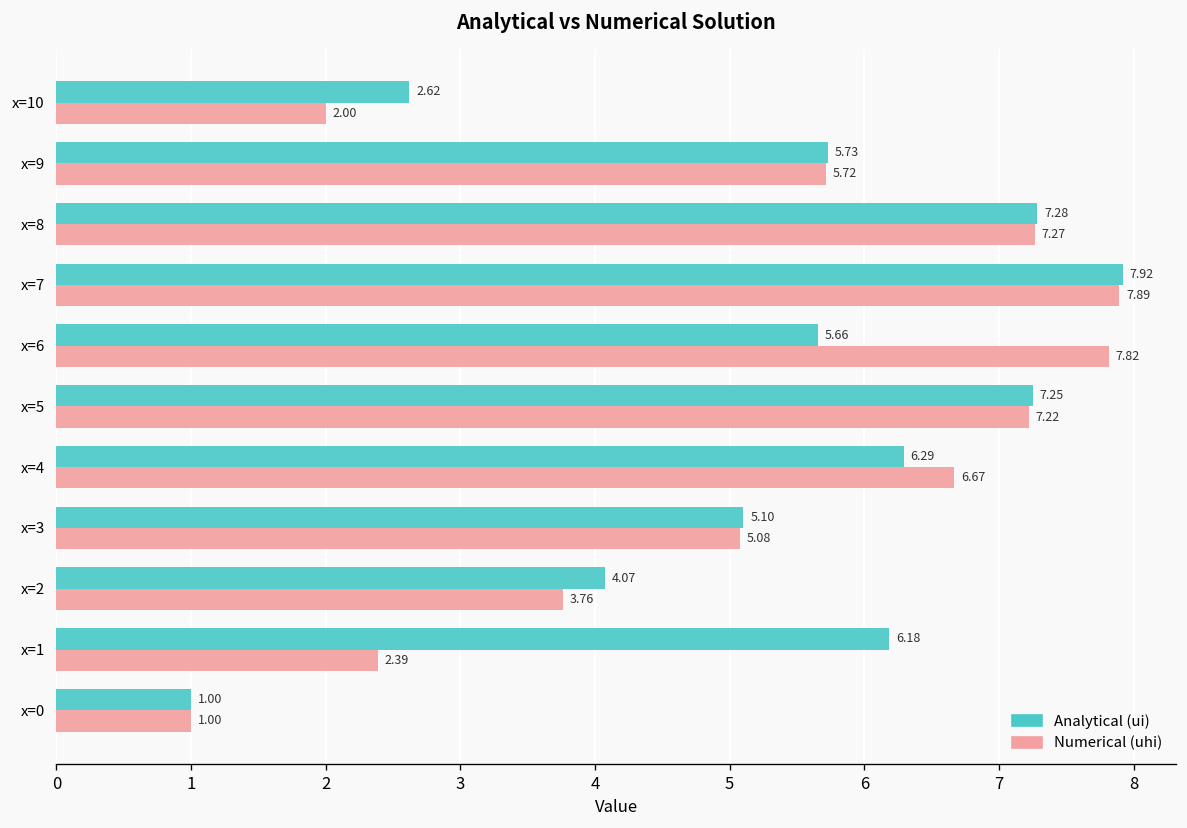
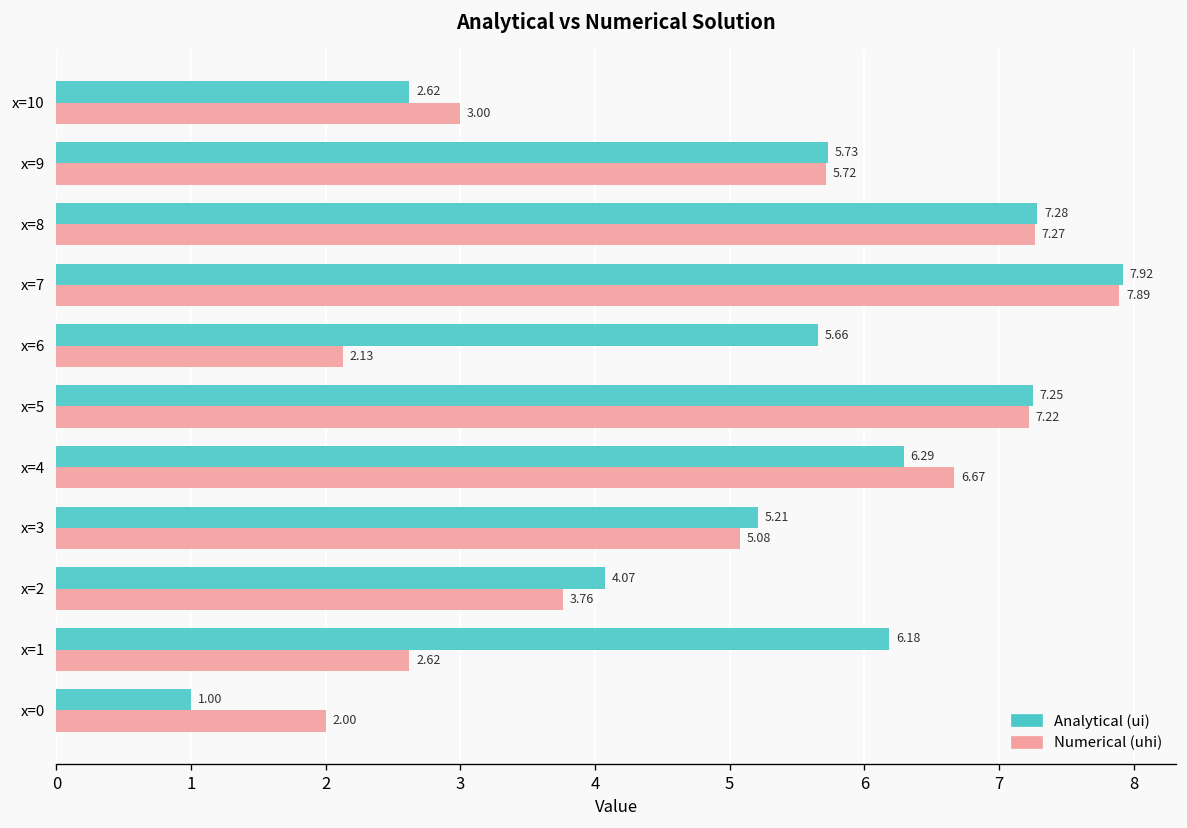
Numerical (uhi), x=10: 2.00 -> 3.00
Numerical (uhi), x=6: 7.82 -> 2.13
Analytical (ui), x=3: 5.10 -> 5.21
Numerical (uhi), x=1: 2.39 -> 2.62
Numerical (uhi), x=0: 1.00 -> 2.00
